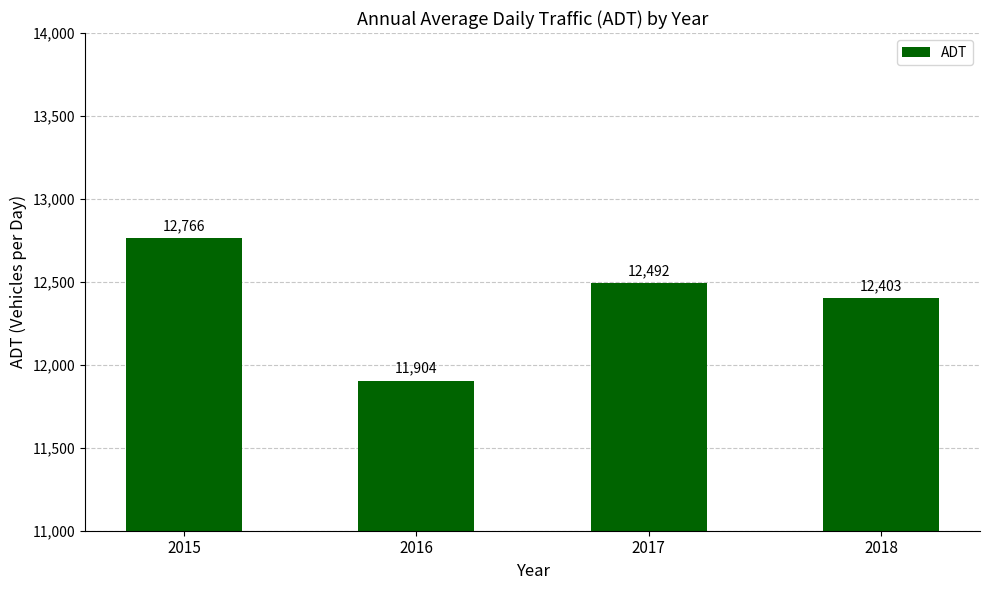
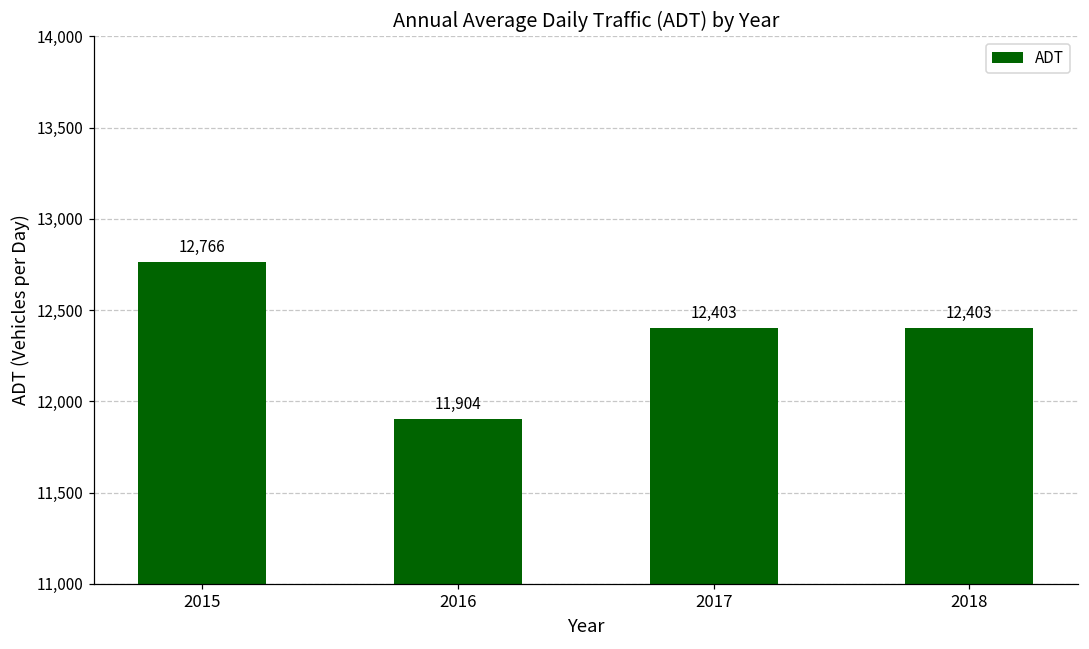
2017: 12,492 -> 12,403
